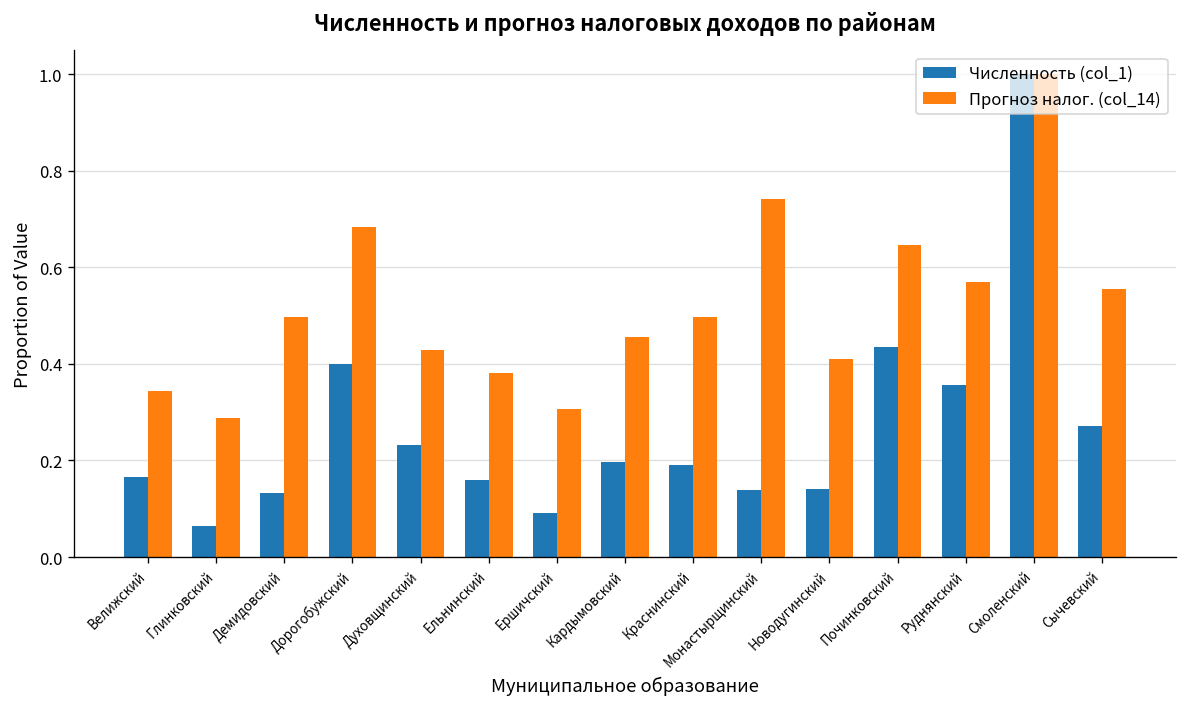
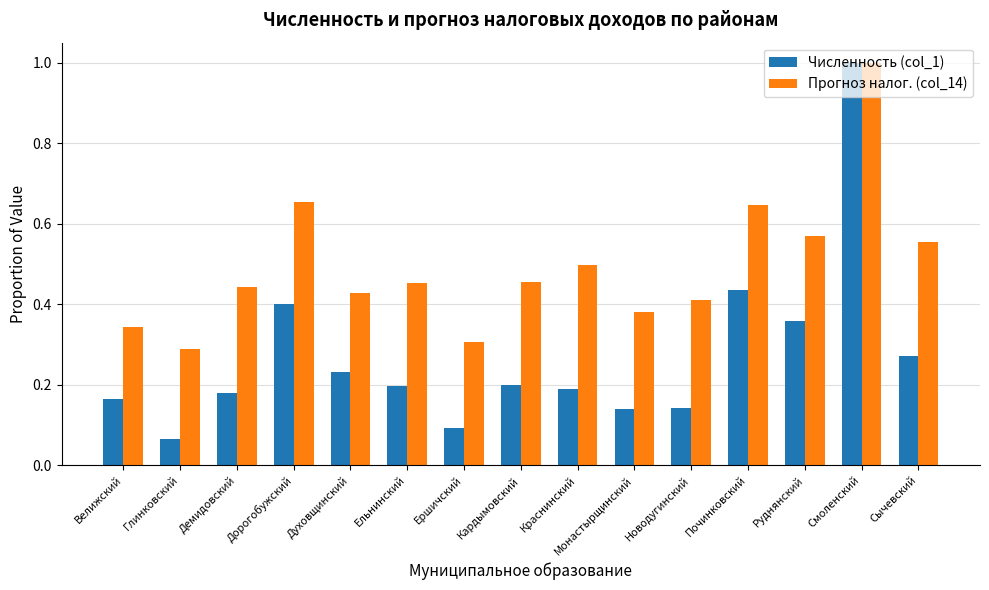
Численность (col_1), Демидовский: 0.13 -> 0.18
Прогноз налог. (col_14), Демидовский: 0.50 -> 0.44
Прогноз налог. (col_14), Дорогобужский: 0.68 -> 0.65
Численность (col_1), Ельнинский: 0.16 -> 0.20
Прогноз налог. (col_14), Ельнинский: 0.38 -> 0.45
Прогноз налог. (col_14), Монастырщинский: 0.74 -> 0.38
